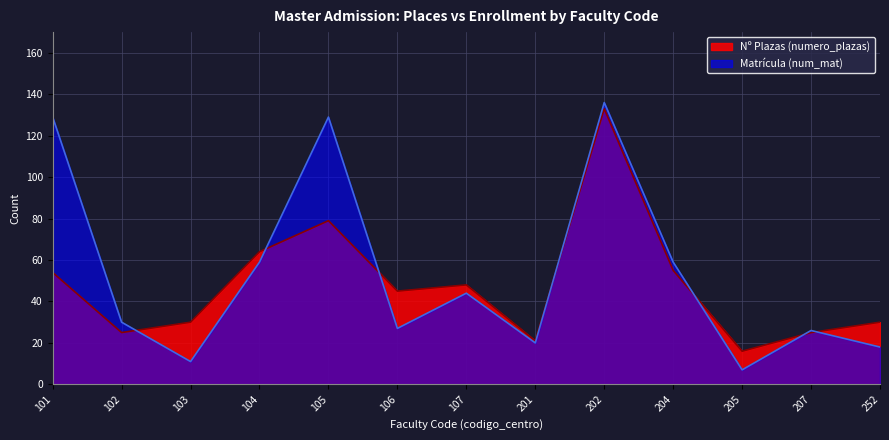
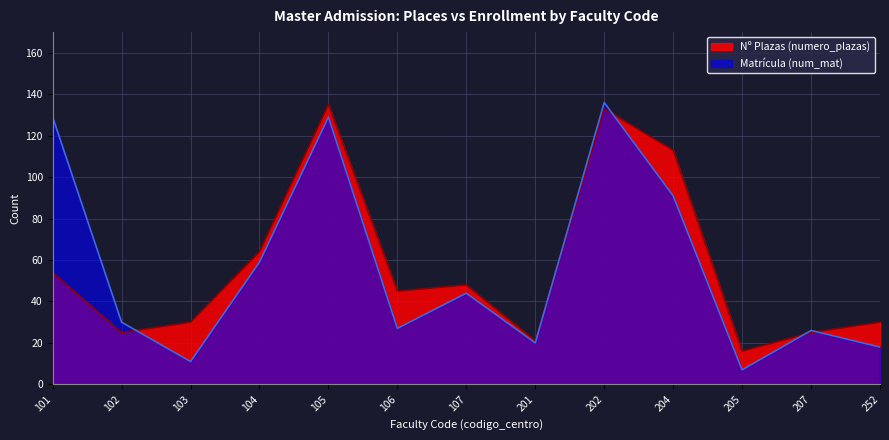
Nº Plazas (numero_plazas), 105: 79 -> 135
Nº Plazas (numero_plazas), 204: 55 -> 113
Matrícula (num_mat), 204: 59 -> 91
